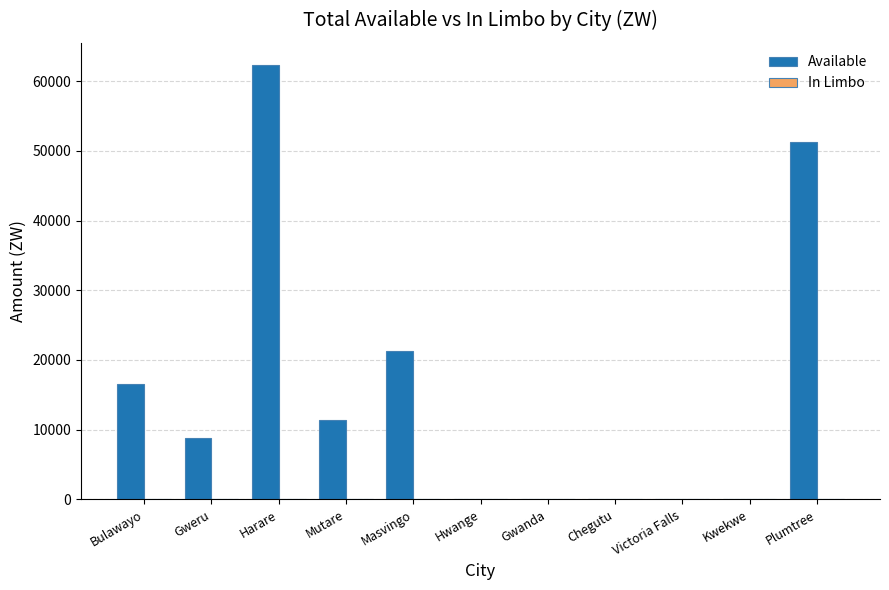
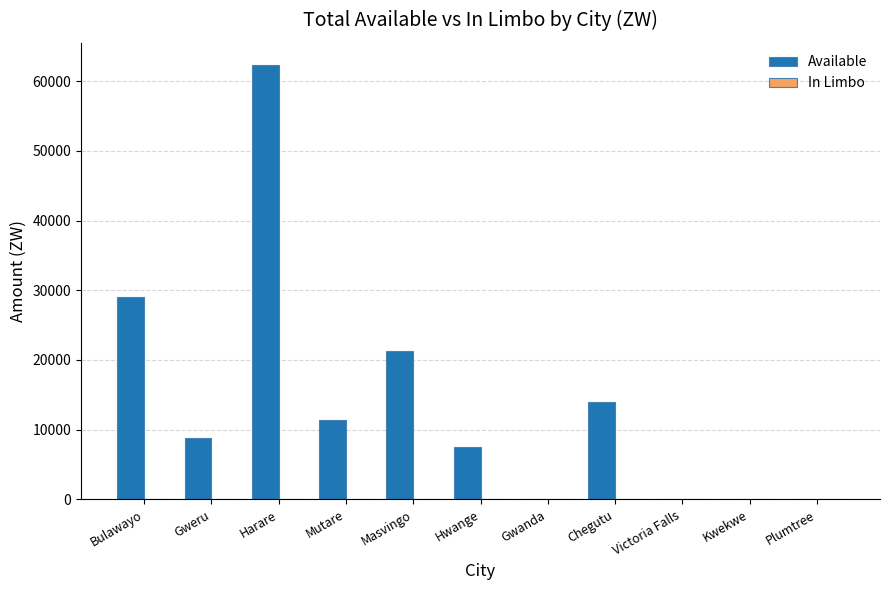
Available, Bulawayo: 17000 -> 29000
Available, Hwange: 0 -> 8000
Available, Chegutu: 0 -> 14000
Available, Plumtree: 51000 -> 0
